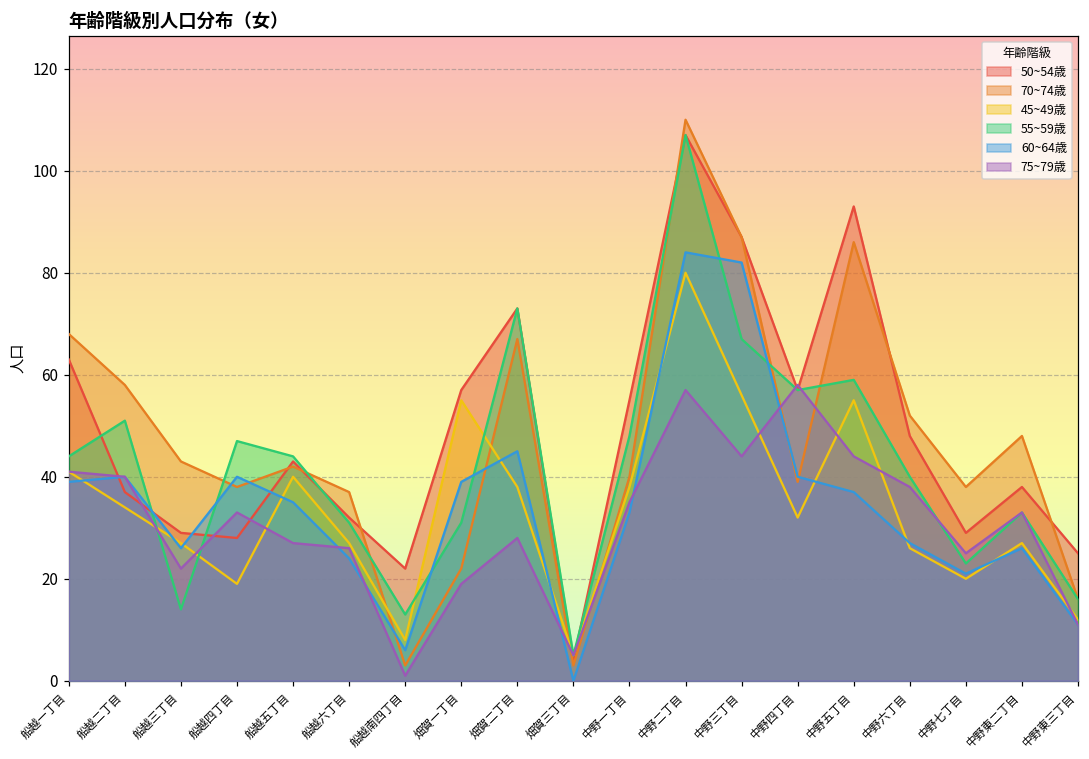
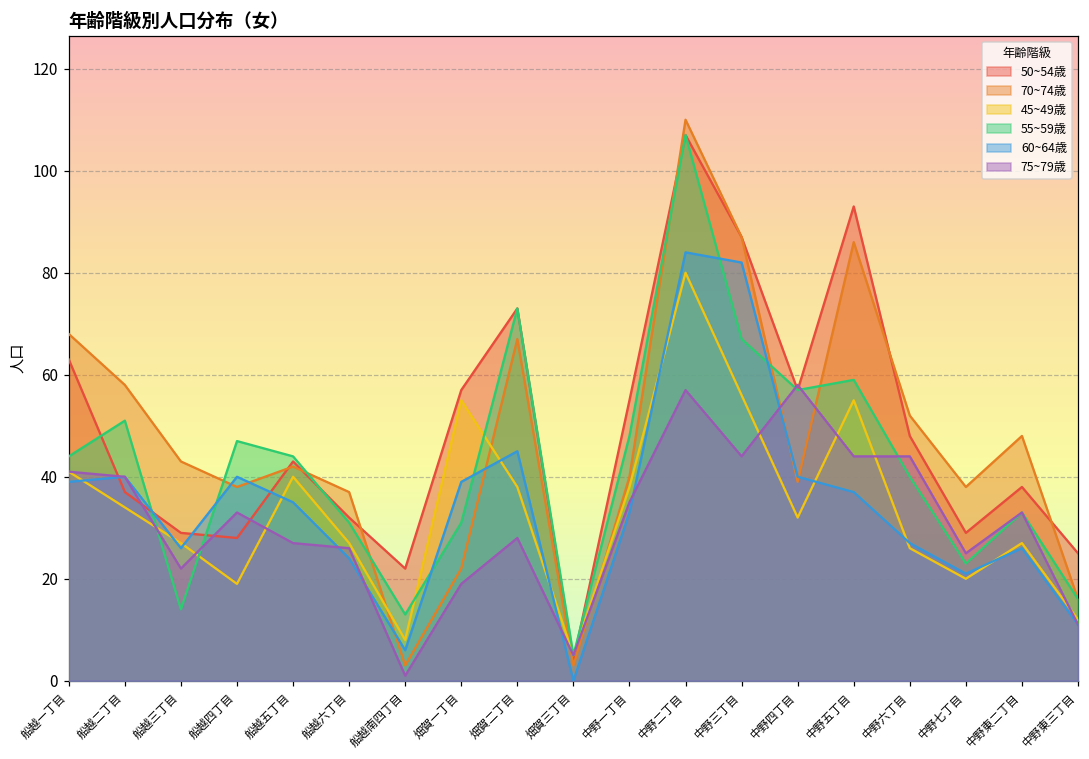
75~79歳, 中野六丁目: 38 -> 44
